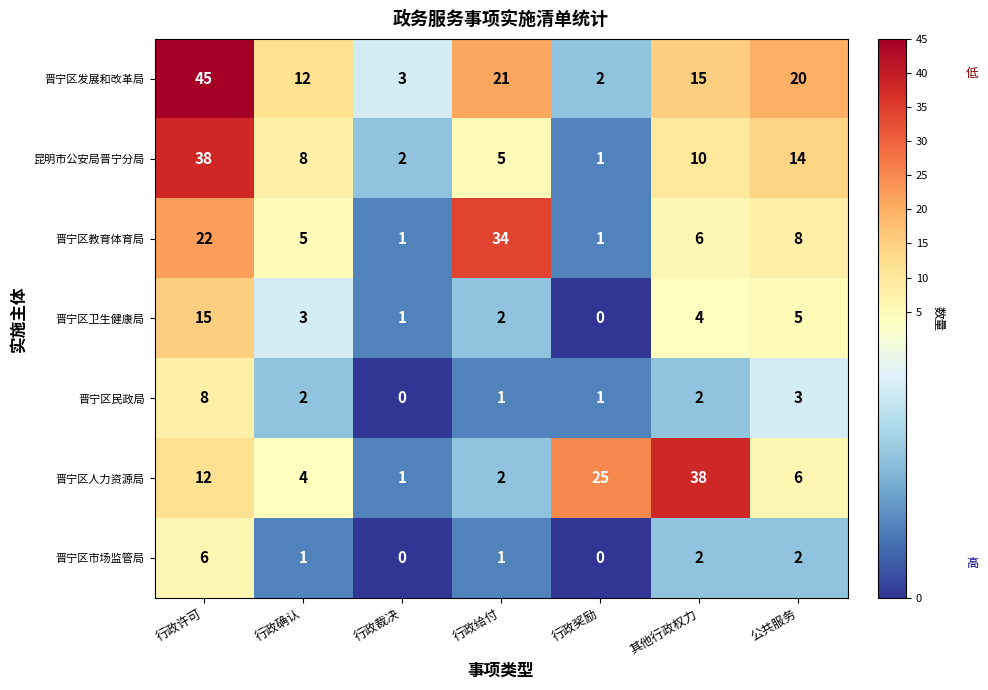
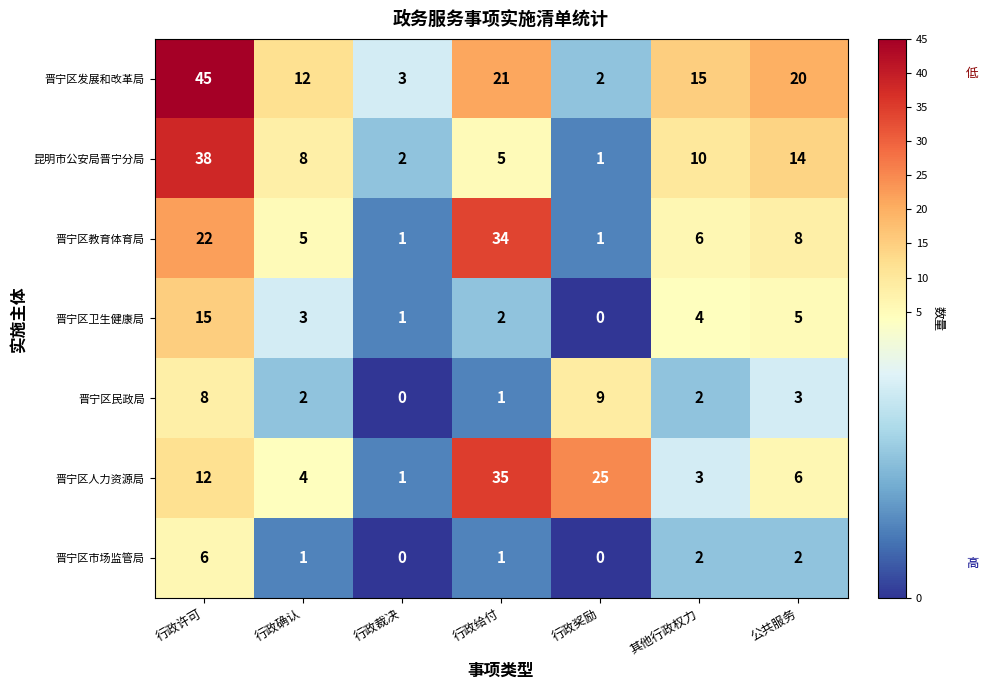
晋宁区民政局, 行政奖励: 1 -> 9
晋宁区人力资源局, 行政给付: 2 -> 35
晋宁区人力资源局, 其他行政权力: 38 -> 3
